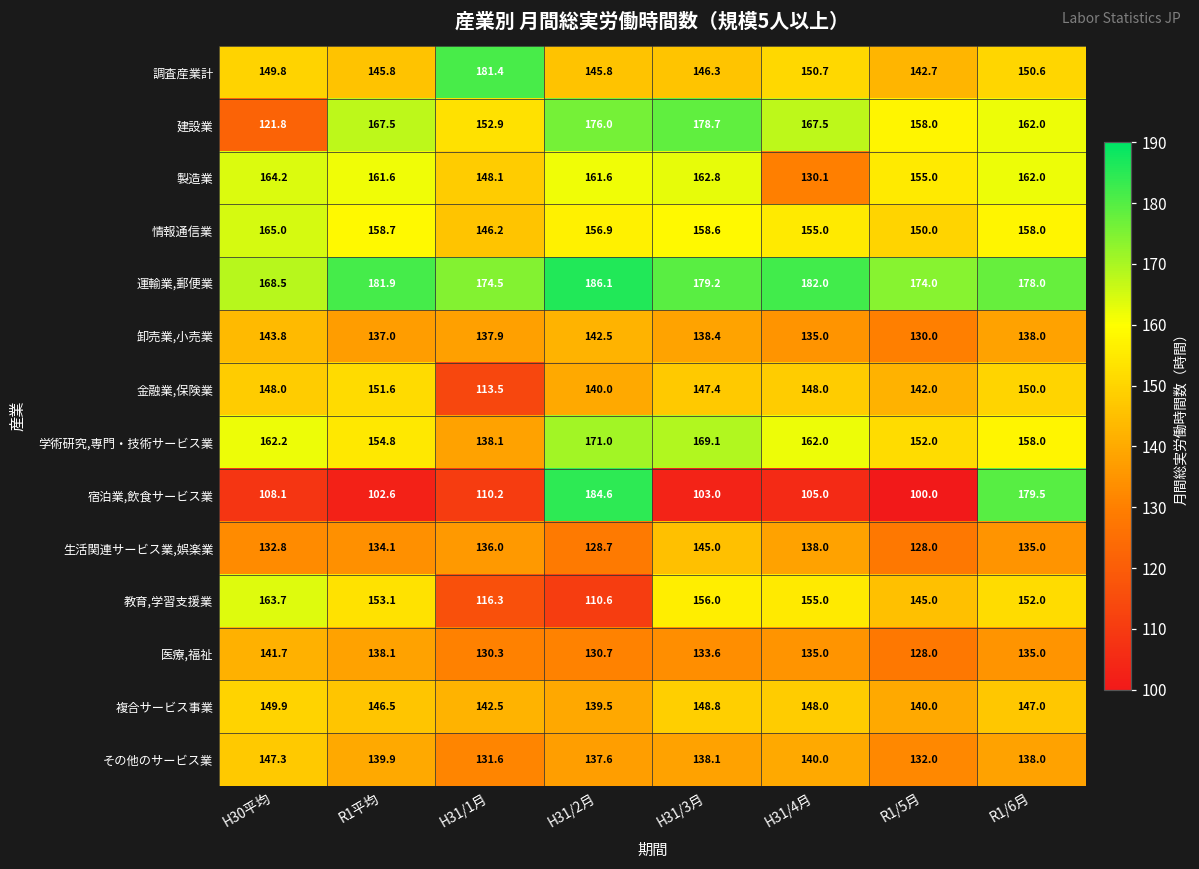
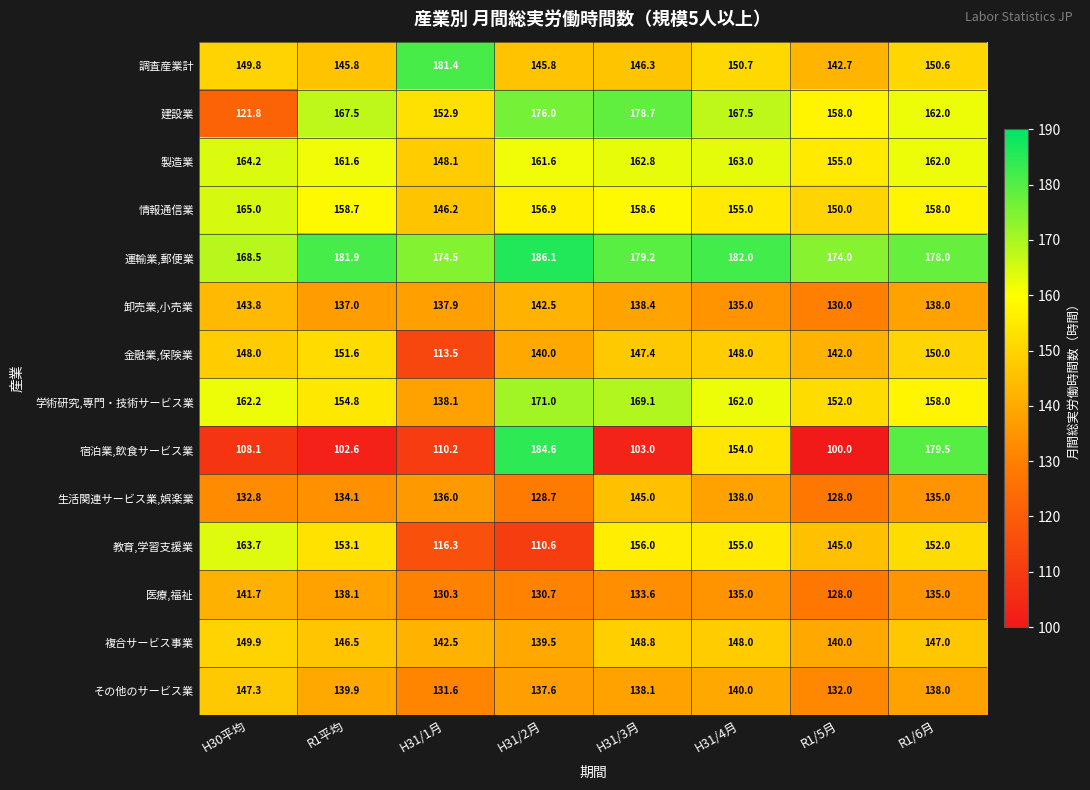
製造業, H31/4月: 130.1 -> 163.0
宿泊業,飲食サービス業, H31/4月: 105.0 -> 154.0
